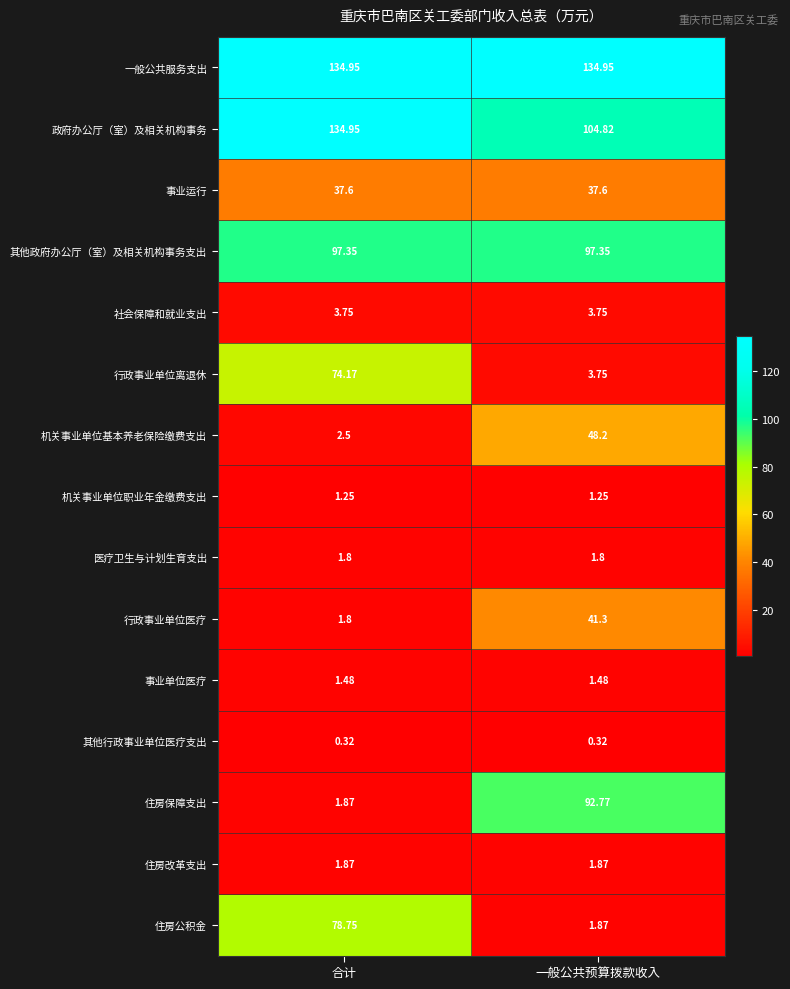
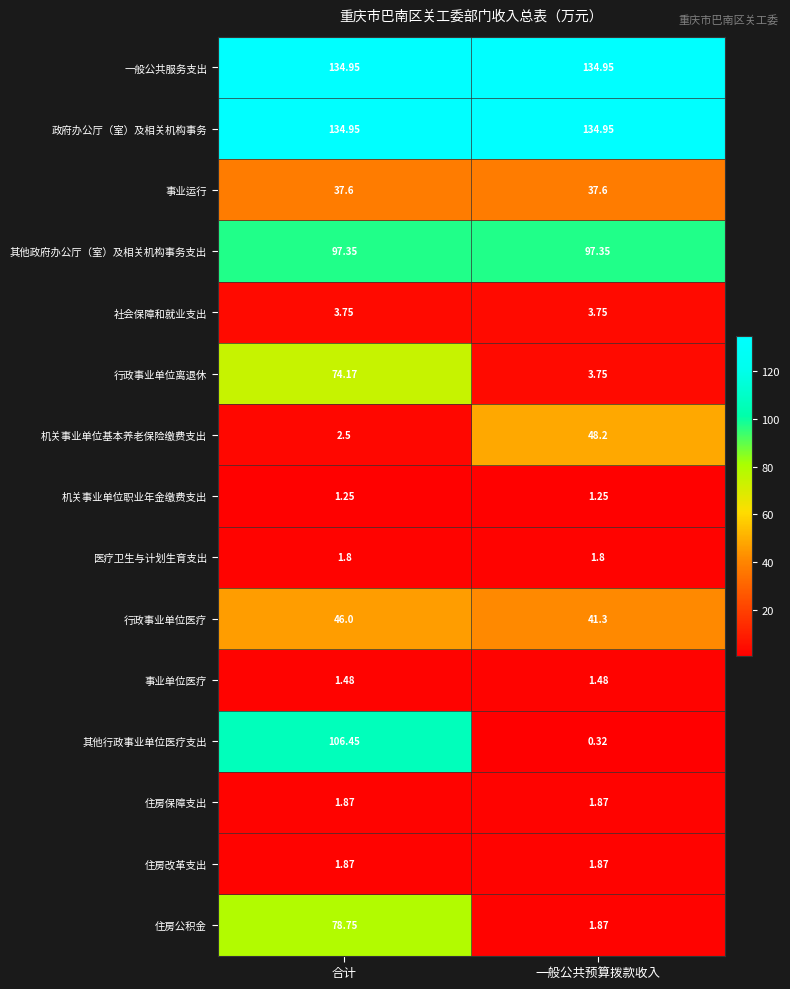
政府办公厅（室）及相关机构事务, 一般公共预算拨款收入: 104.82 -> 134.95
行政事业单位医疗, 合计: 1.8 -> 46.0
其他行政事业单位医疗支出, 合计: 0.32 -> 106.45
住房保障支出, 一般公共预算拨款收入: 92.77 -> 1.87
